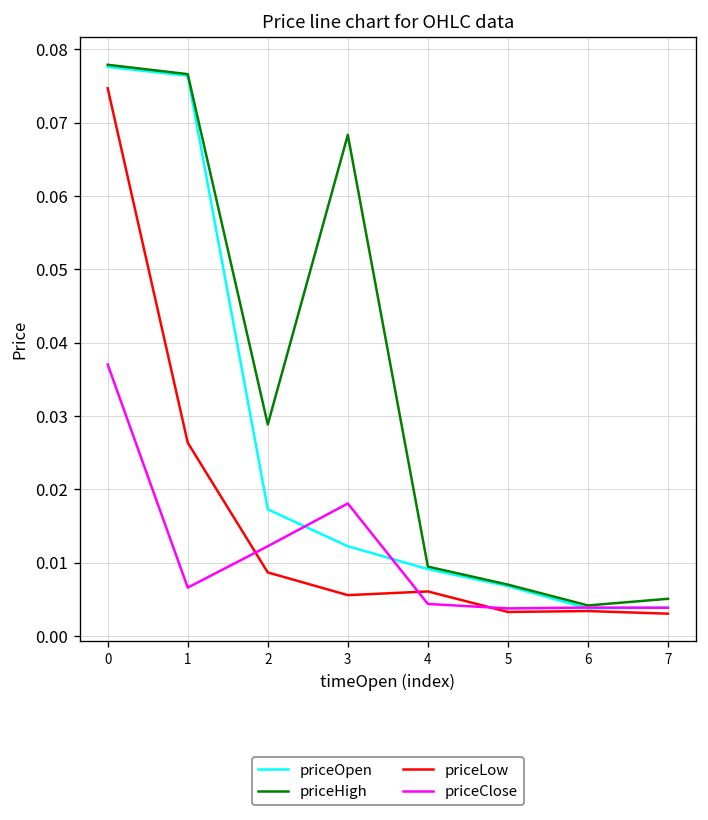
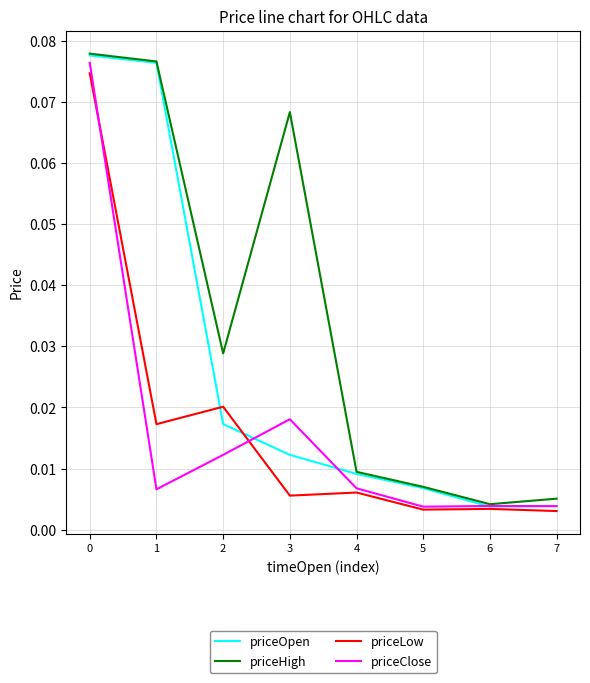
priceClose, 0: 0.037 -> 0.076
priceLow, 1: 0.026 -> 0.017
priceLow, 2: 0.009 -> 0.020
priceClose, 4: 0.004 -> 0.007
